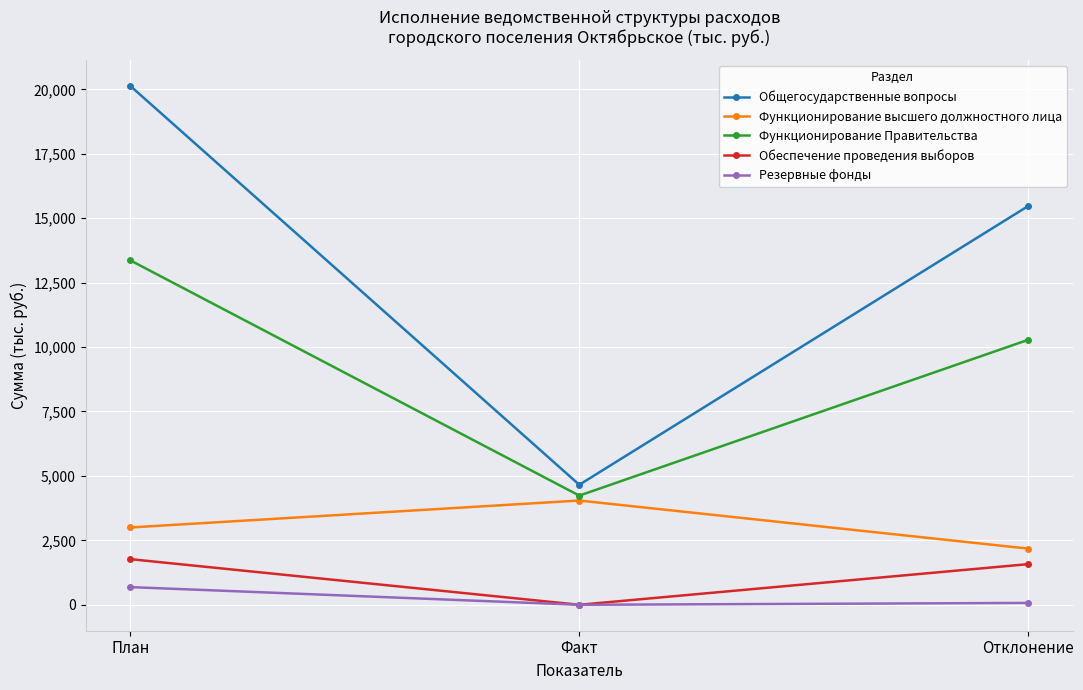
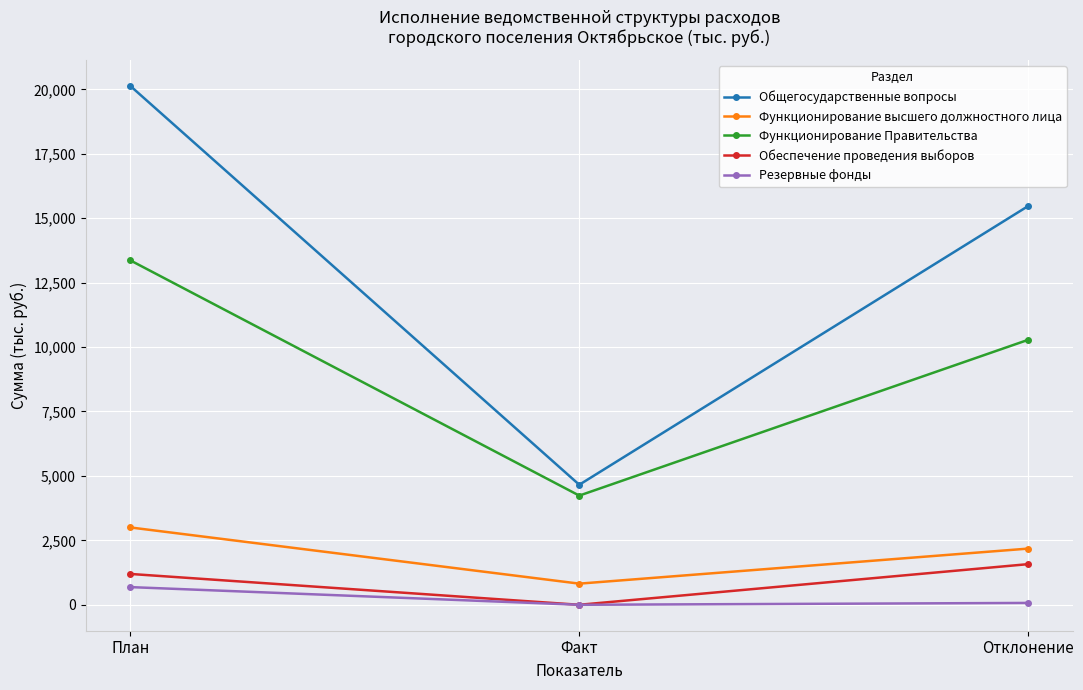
Обеспечение проведения выборов, План: 1,800 -> 1,200
Функционирование высшего должностного лица, Факт: 4,000 -> 800
